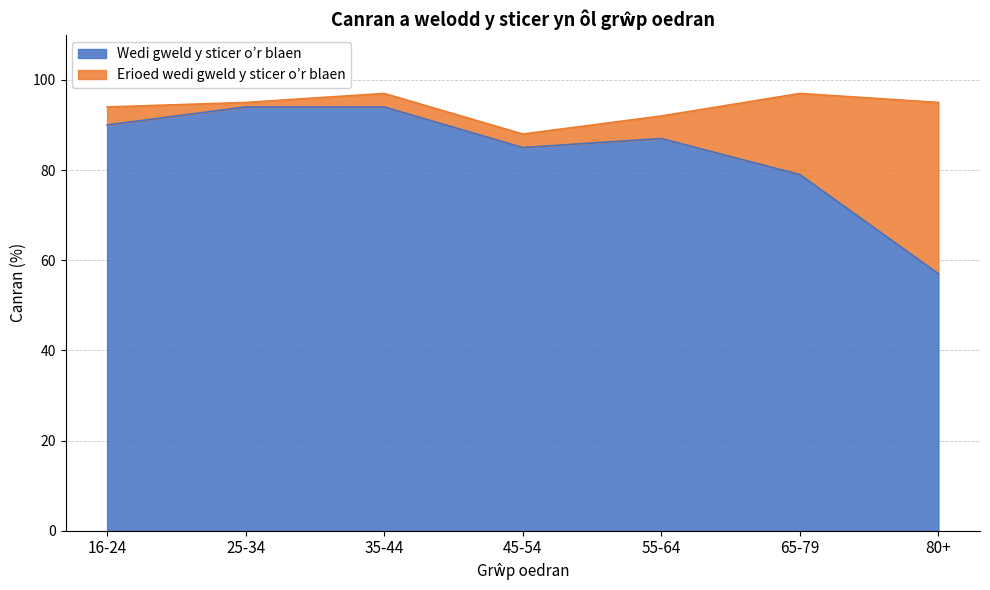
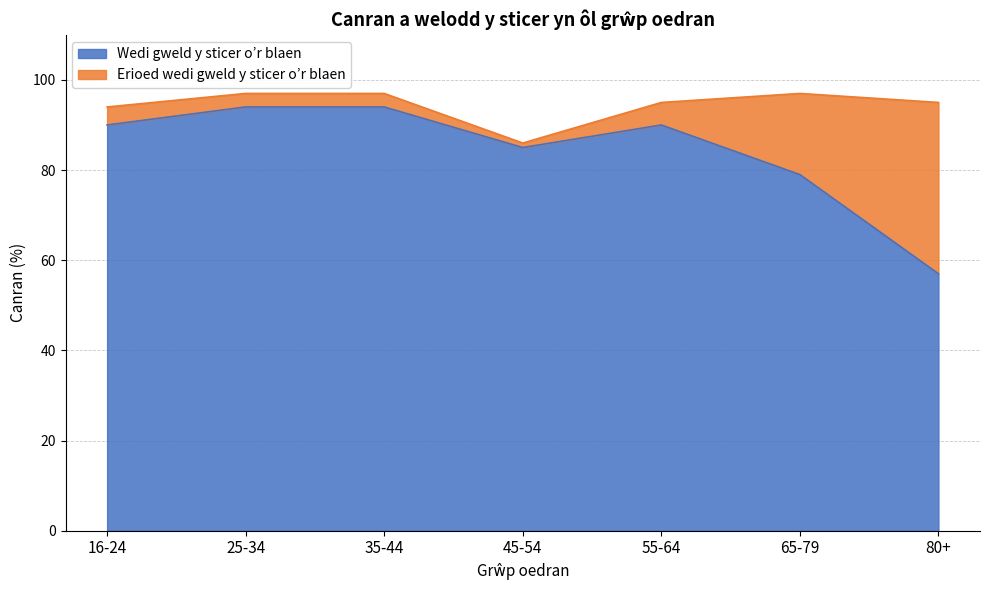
Erioed wedi gweld y sticer o’r blaen, 25-34: 1 -> 3
Erioed wedi gweld y sticer o’r blaen, 45-54: 3 -> 1
Wedi gweld y sticer o’r blaen, 55-64: 87 -> 90
